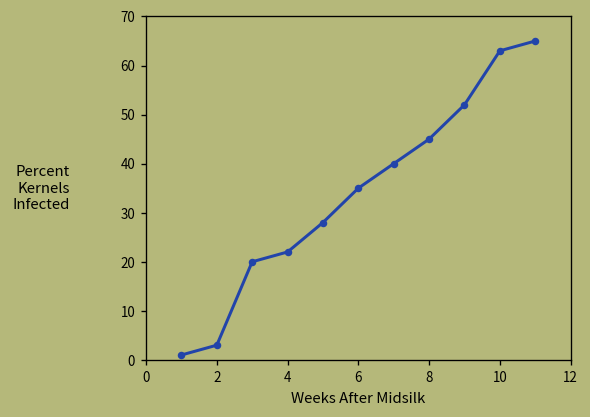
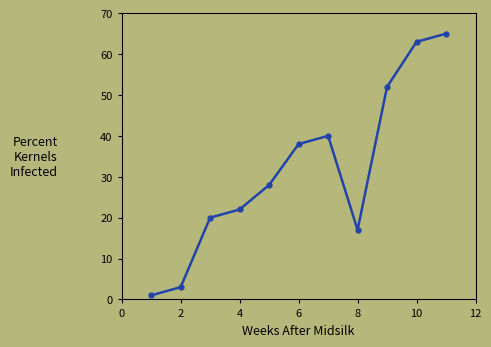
6: 35 -> 38
8: 45 -> 17
